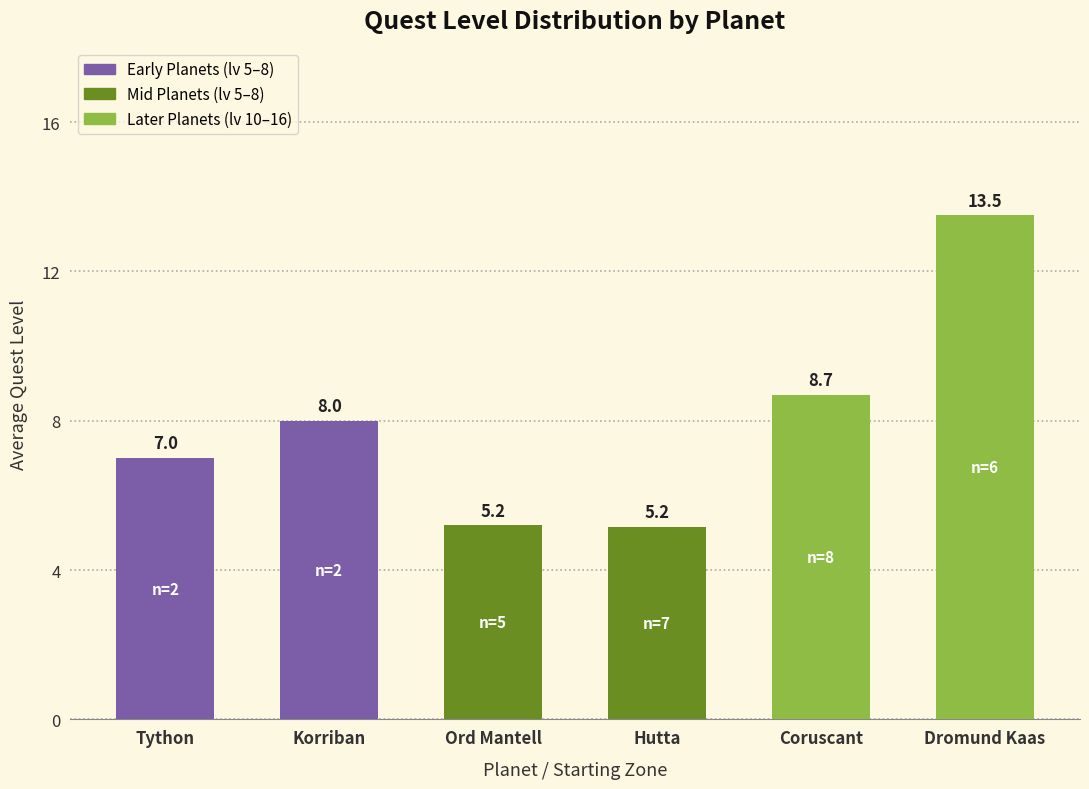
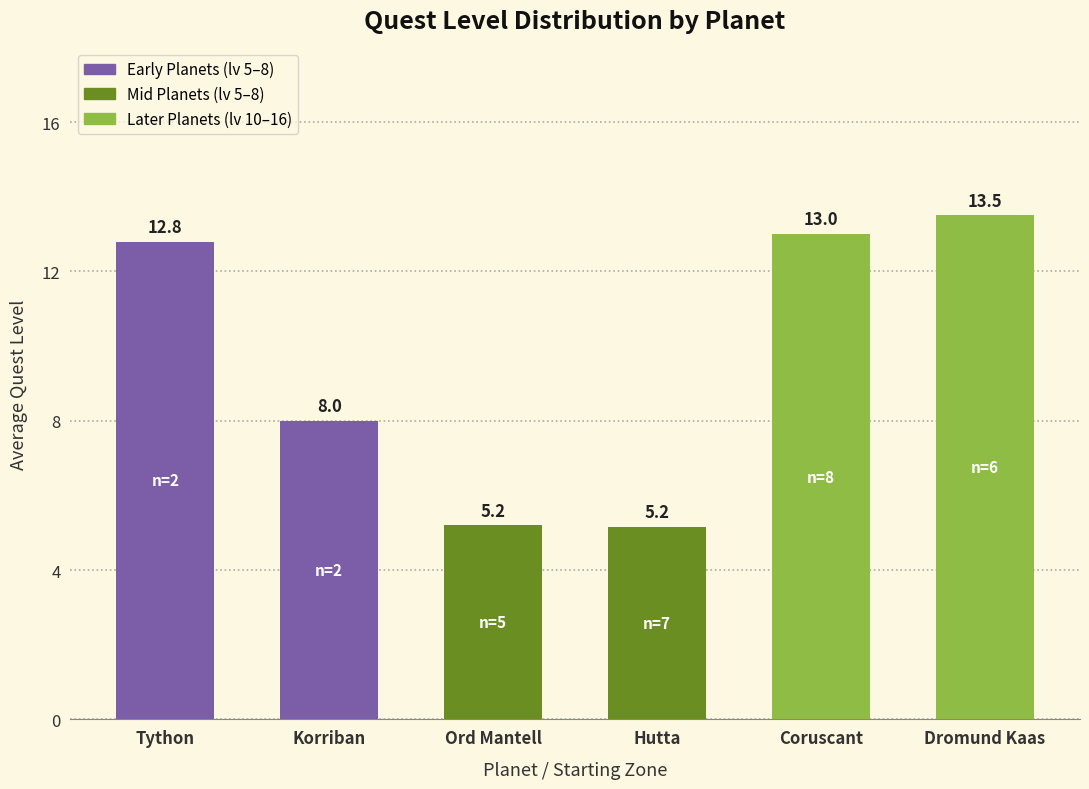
Tython: 7.0 -> 12.8
Coruscant: 8.7 -> 13.0
